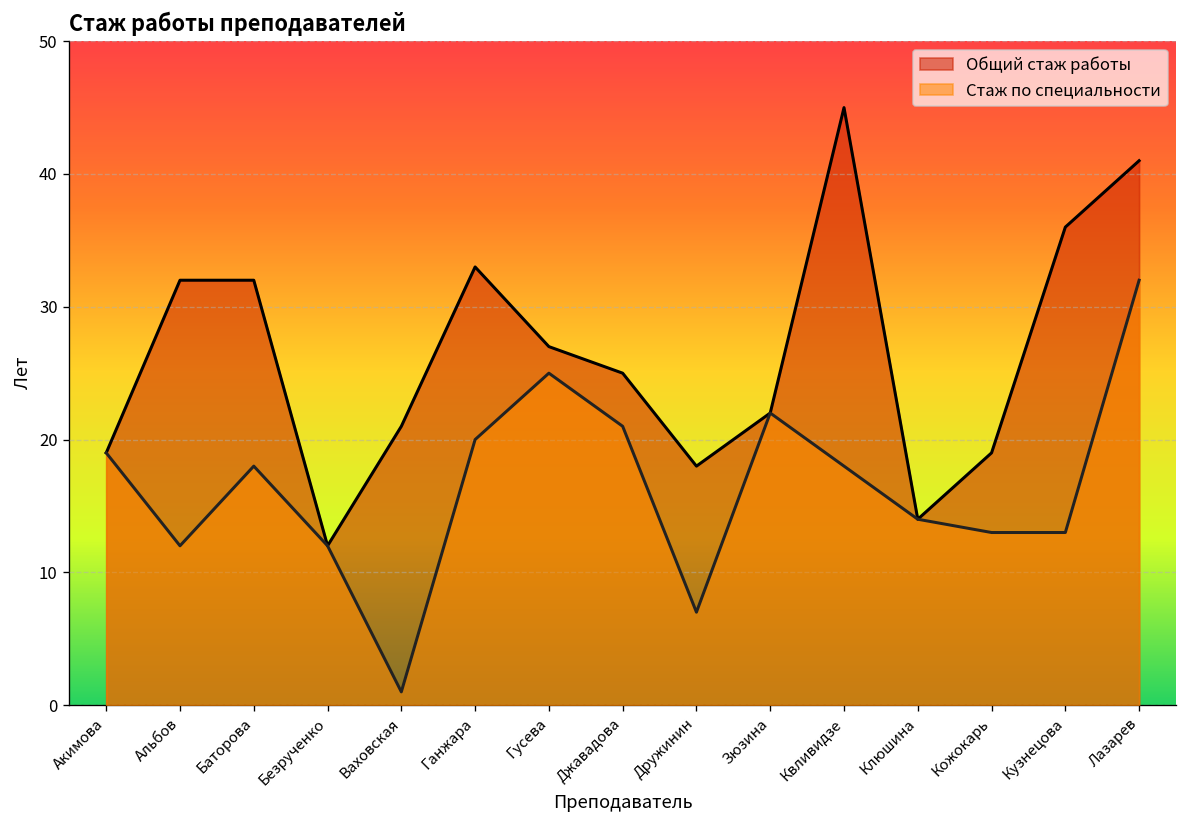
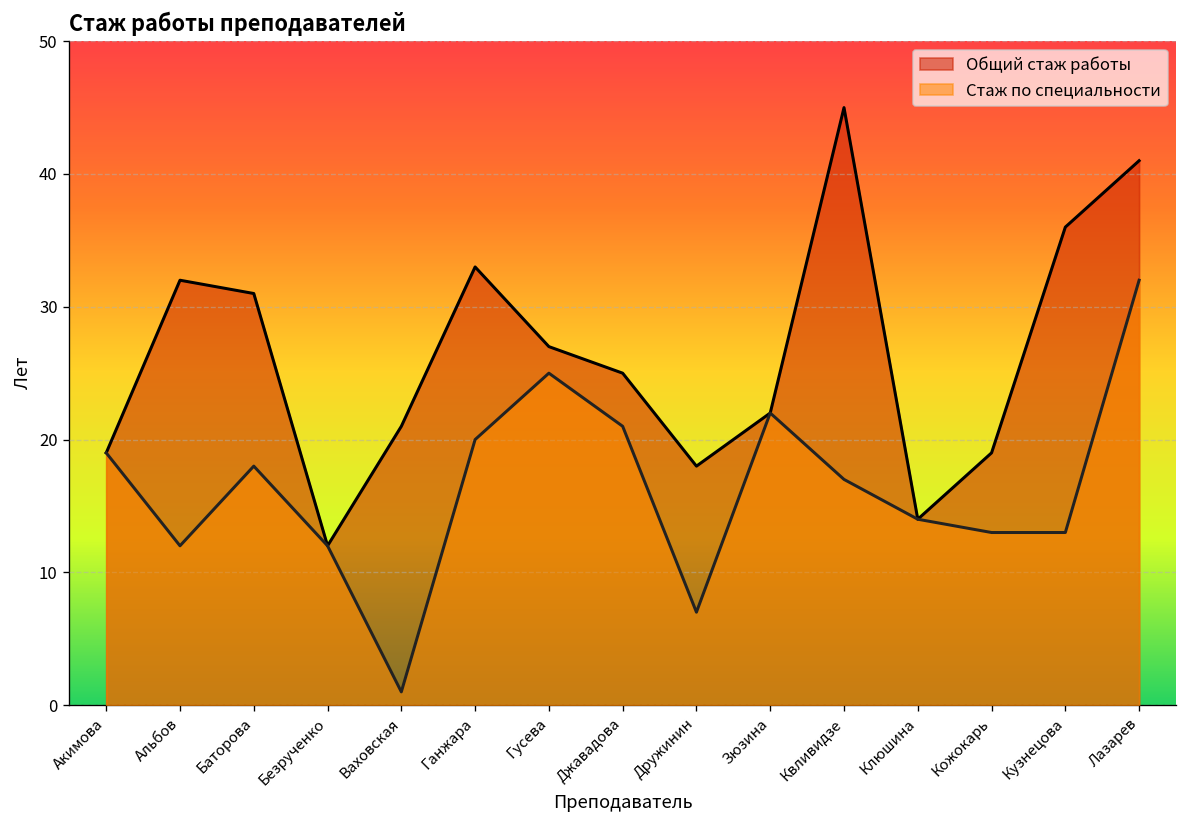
Общий стаж работы, Баторова: 32 -> 31
Стаж по специальности, Квливидзе: 18 -> 17
